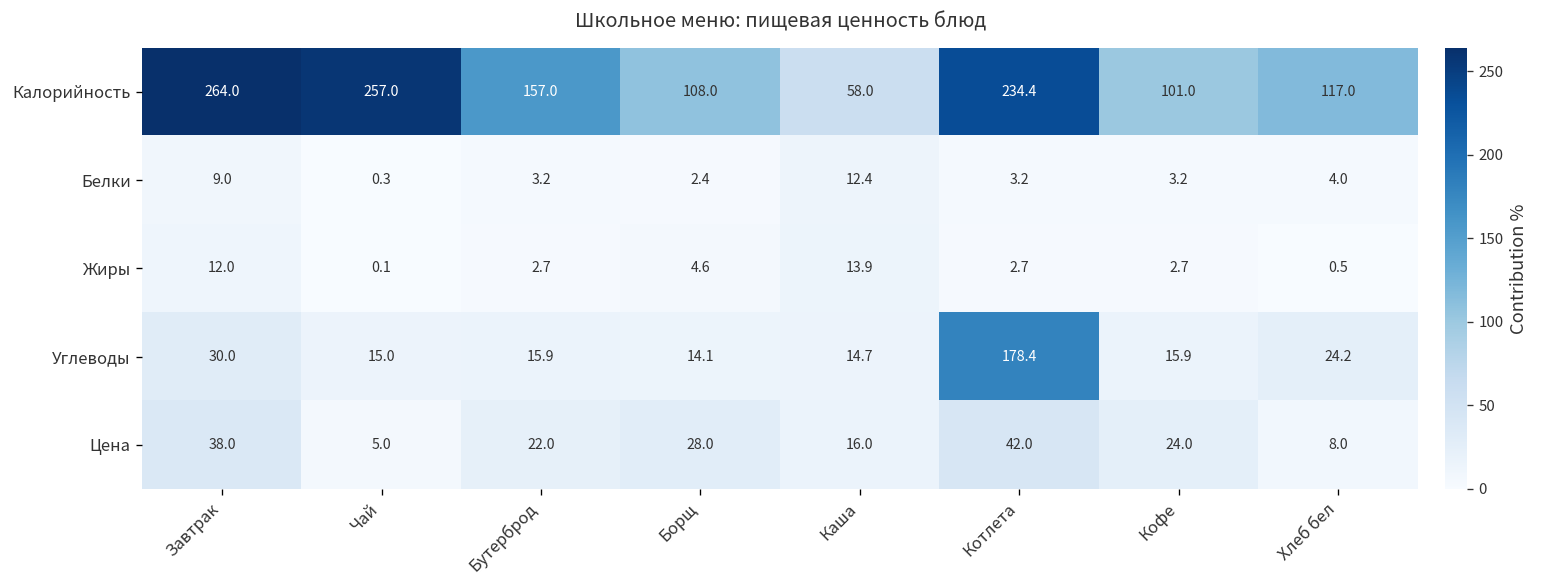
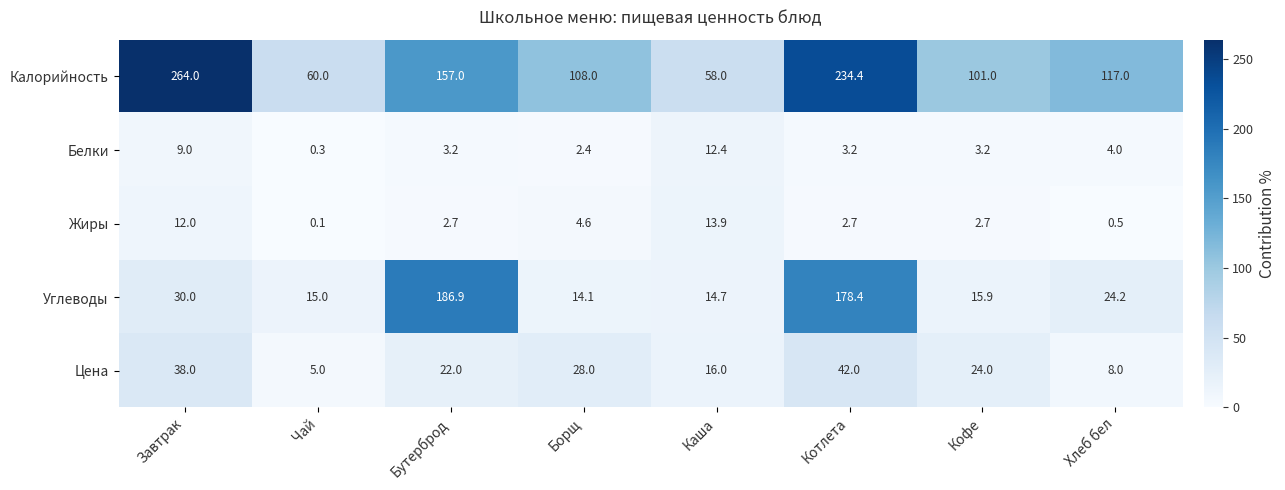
Калорийность, Чай: 257.0 -> 60.0
Углеводы, Бутерброд: 15.9 -> 186.9
